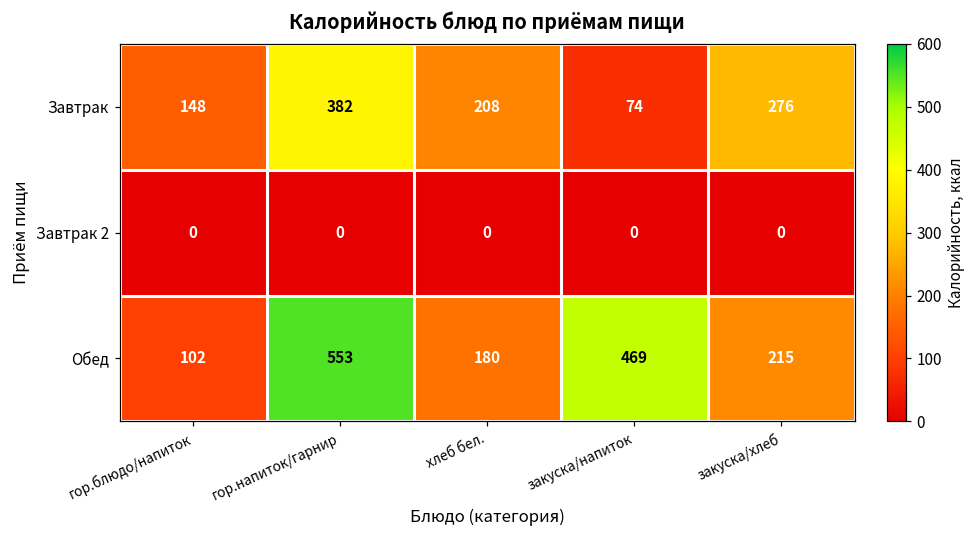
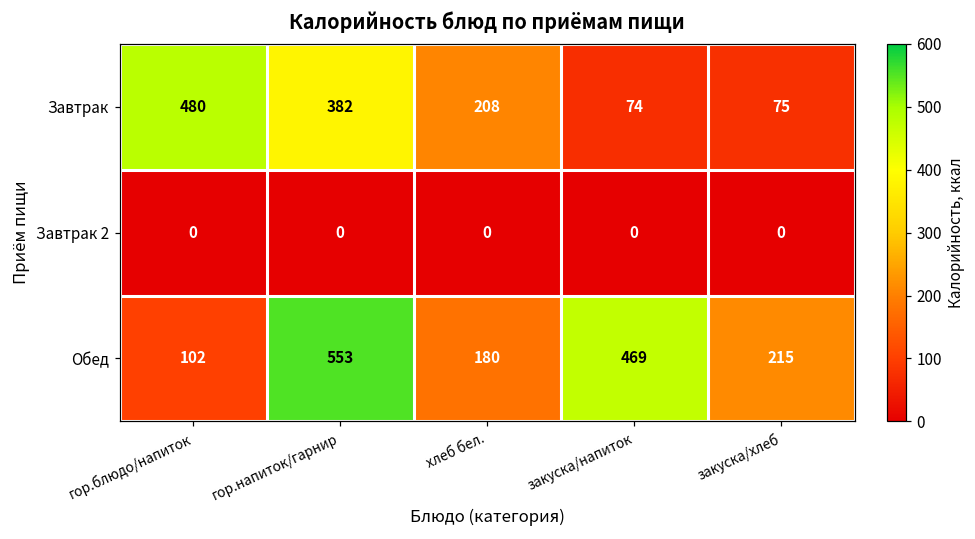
Завтрак, гор.блюдо/напиток: 148 -> 480
Завтрак, закуска/хлеб: 276 -> 75
